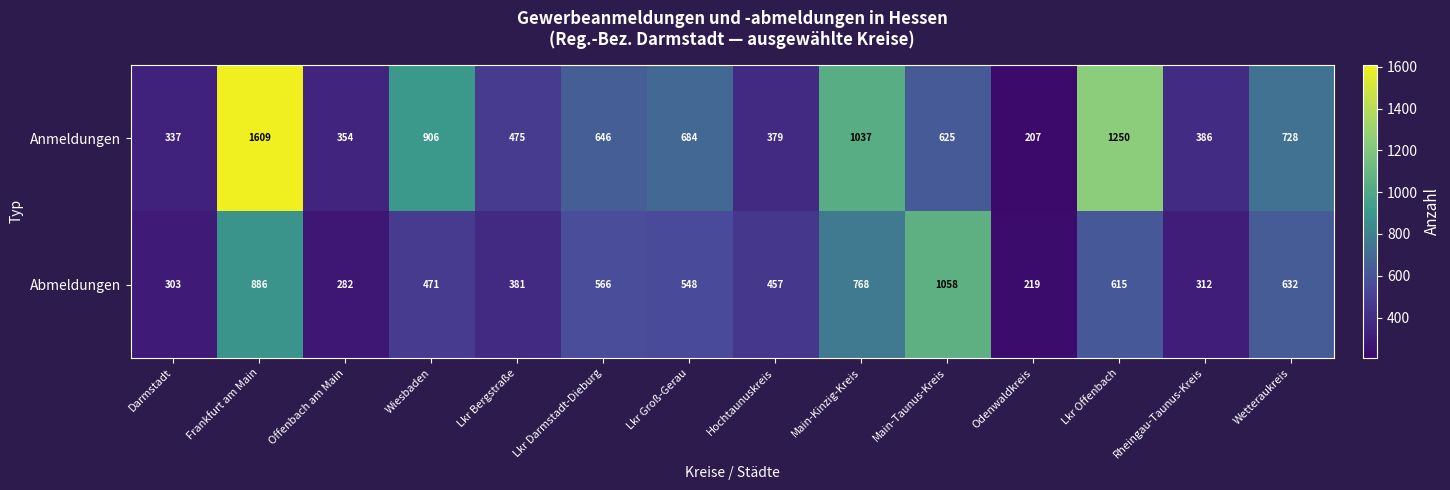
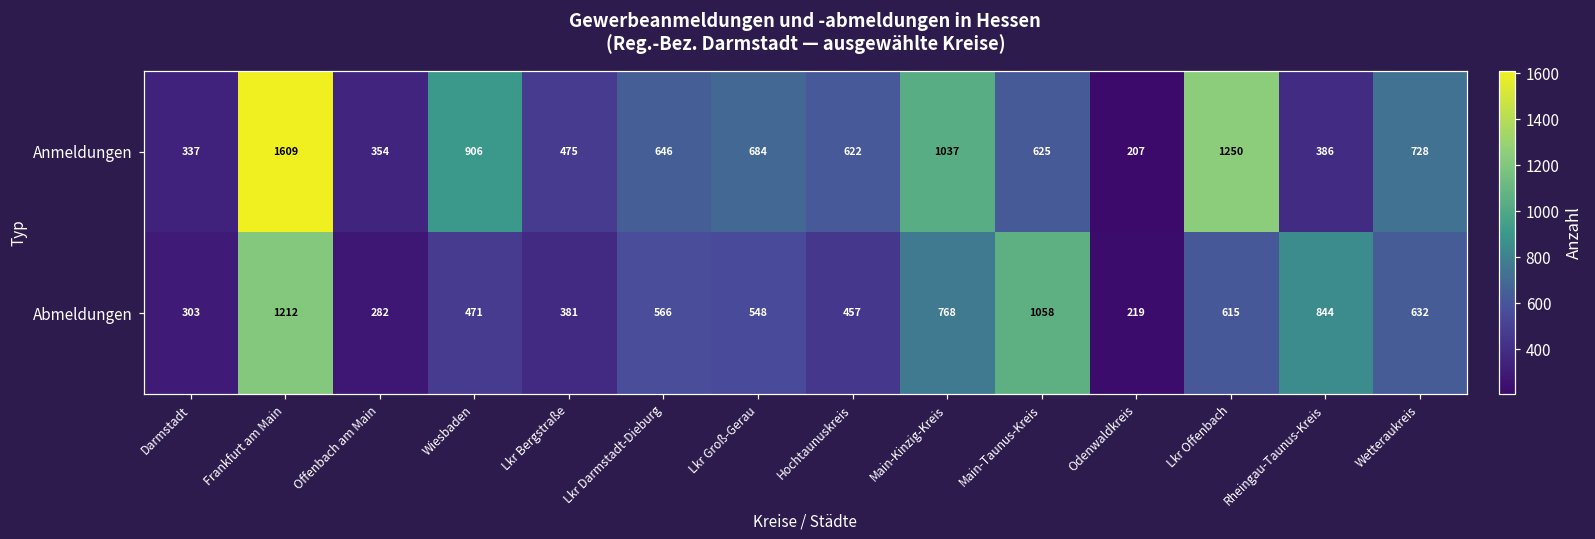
Anmeldungen, Hochtaunuskreis: 379 -> 622
Abmeldungen, Frankfurt am Main: 886 -> 1212
Abmeldungen, Rheingau-Taunus-Kreis: 312 -> 844
